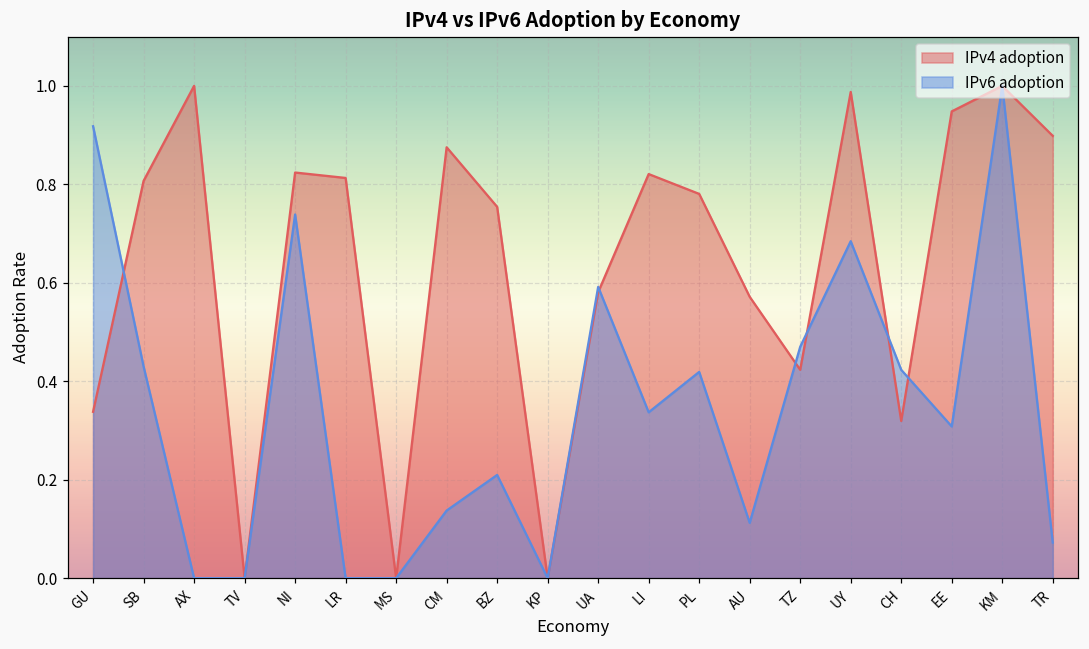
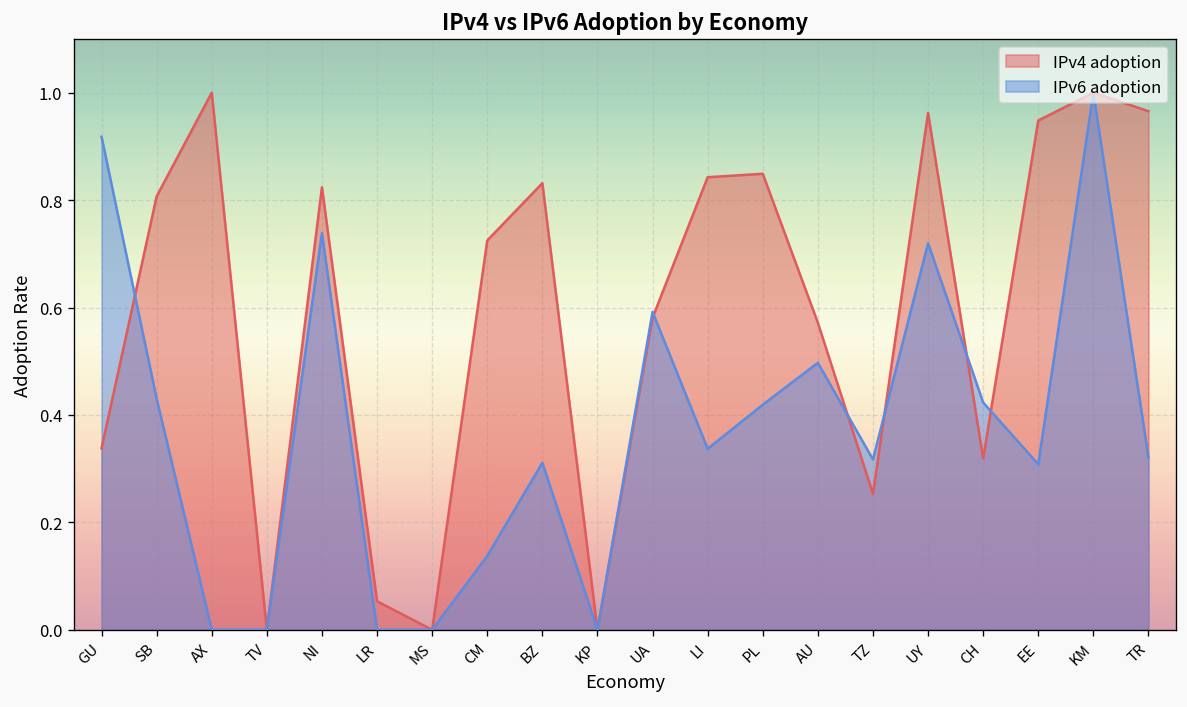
IPv4 adoption, LR: 0.81 -> 0.05
IPv4 adoption, CM: 0.88 -> 0.72
IPv4 adoption, BZ: 0.75 -> 0.83
IPv6 adoption, BZ: 0.21 -> 0.31
IPv4 adoption, LI: 0.82 -> 0.84
IPv4 adoption, PL: 0.78 -> 0.85
IPv6 adoption, AU: 0.11 -> 0.50
IPv4 adoption, TZ: 0.42 -> 0.25
IPv6 adoption, TZ: 0.47 -> 0.32
IPv4 adoption, UY: 0.99 -> 0.96
IPv6 adoption, UY: 0.68 -> 0.72
IPv4 adoption, TR: 0.90 -> 0.97
IPv6 adoption, TR: 0.07 -> 0.32
